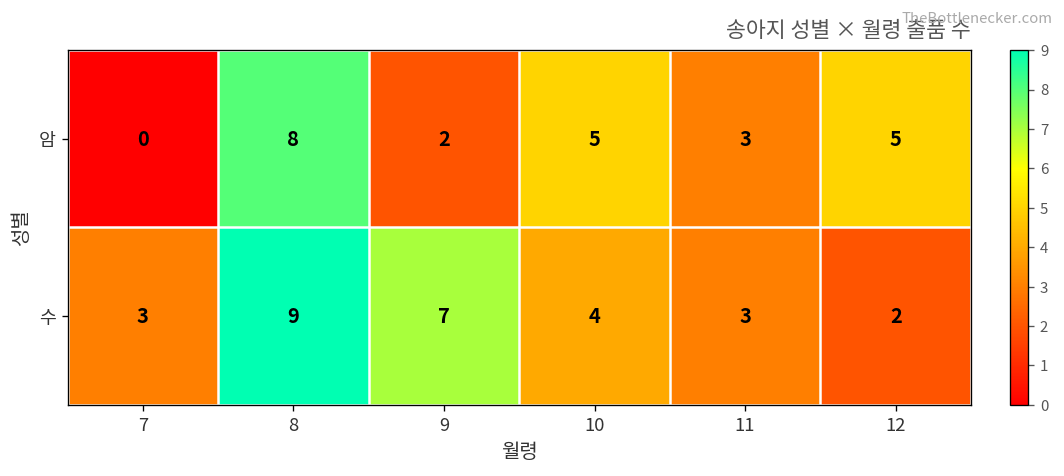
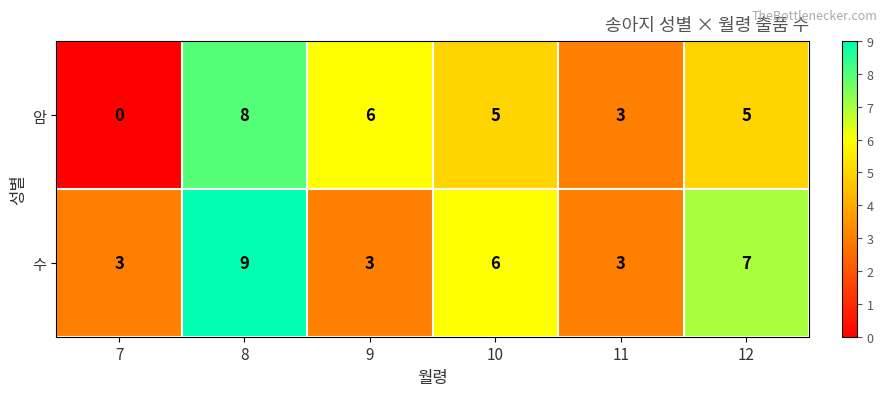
암, 9: 2 -> 6
수, 9: 7 -> 3
수, 10: 4 -> 6
수, 12: 2 -> 7
